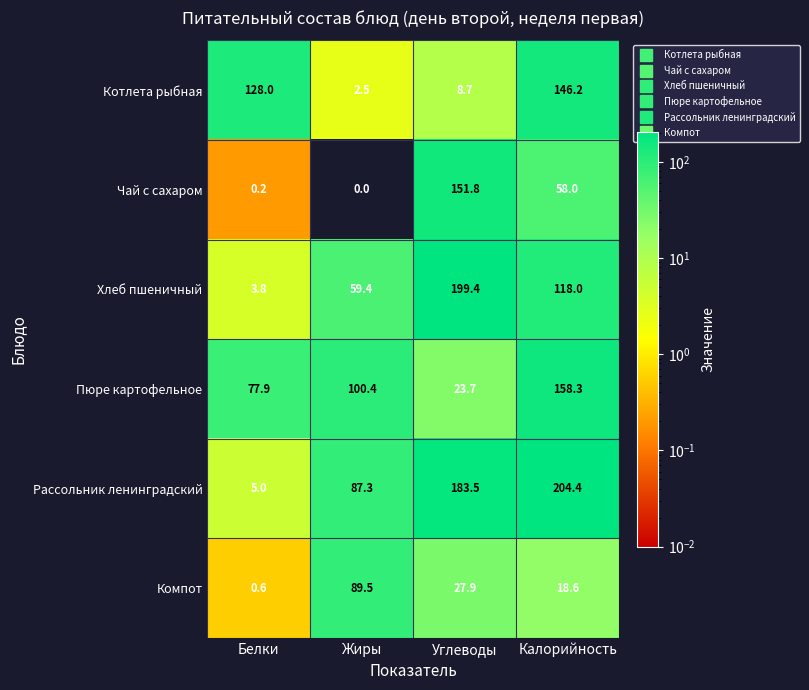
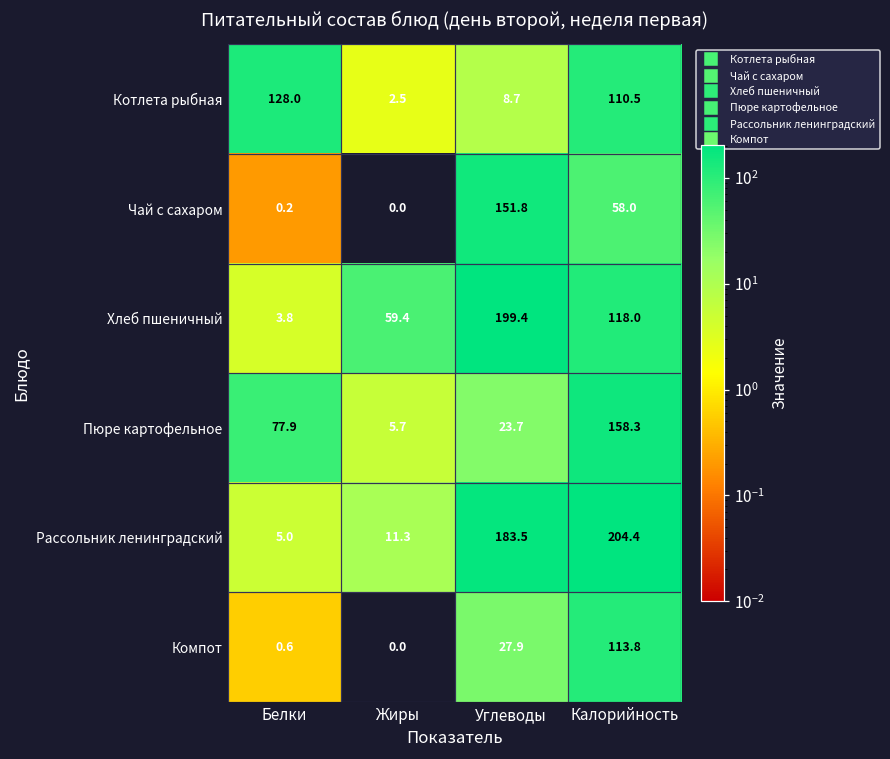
Котлета рыбная, Калорийность: 146.2 -> 110.5
Пюре картофельное, Жиры: 100.4 -> 5.7
Рассольник ленинградский, Жиры: 87.3 -> 11.3
Компот, Жиры: 89.5 -> 0.0
Компот, Калорийность: 18.6 -> 113.8
